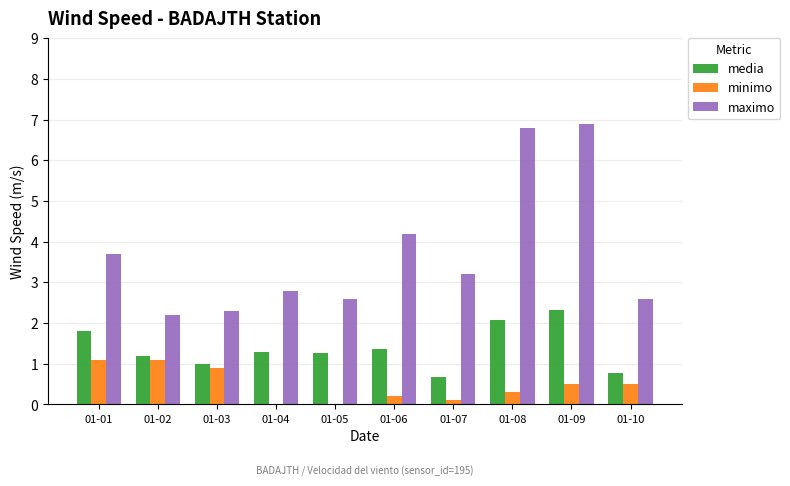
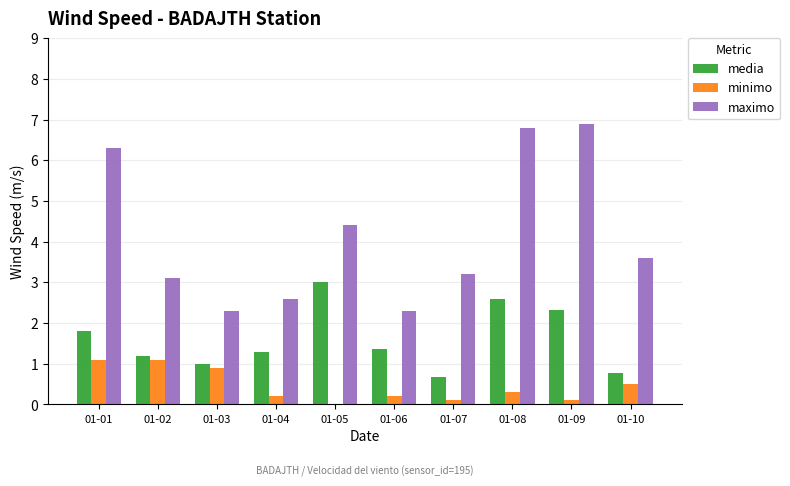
maximo, 01-01: 3.7 -> 6.3
maximo, 01-02: 2.2 -> 3.1
minimo, 01-04: 0.0 -> 0.2
maximo, 01-04: 2.8 -> 2.6
media, 01-05: 1.3 -> 3.0
maximo, 01-05: 2.6 -> 4.4
maximo, 01-06: 4.2 -> 2.3
media, 01-08: 2.1 -> 2.6
minimo, 01-09: 0.5 -> 0.1
maximo, 01-10: 2.6 -> 3.6
